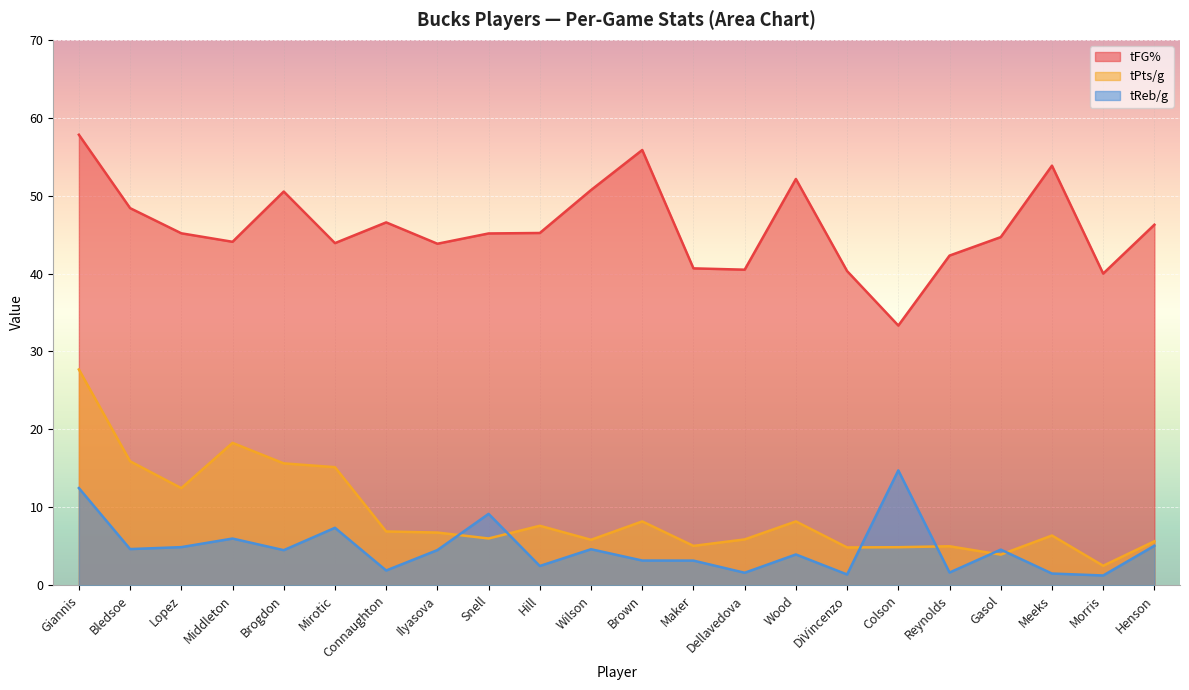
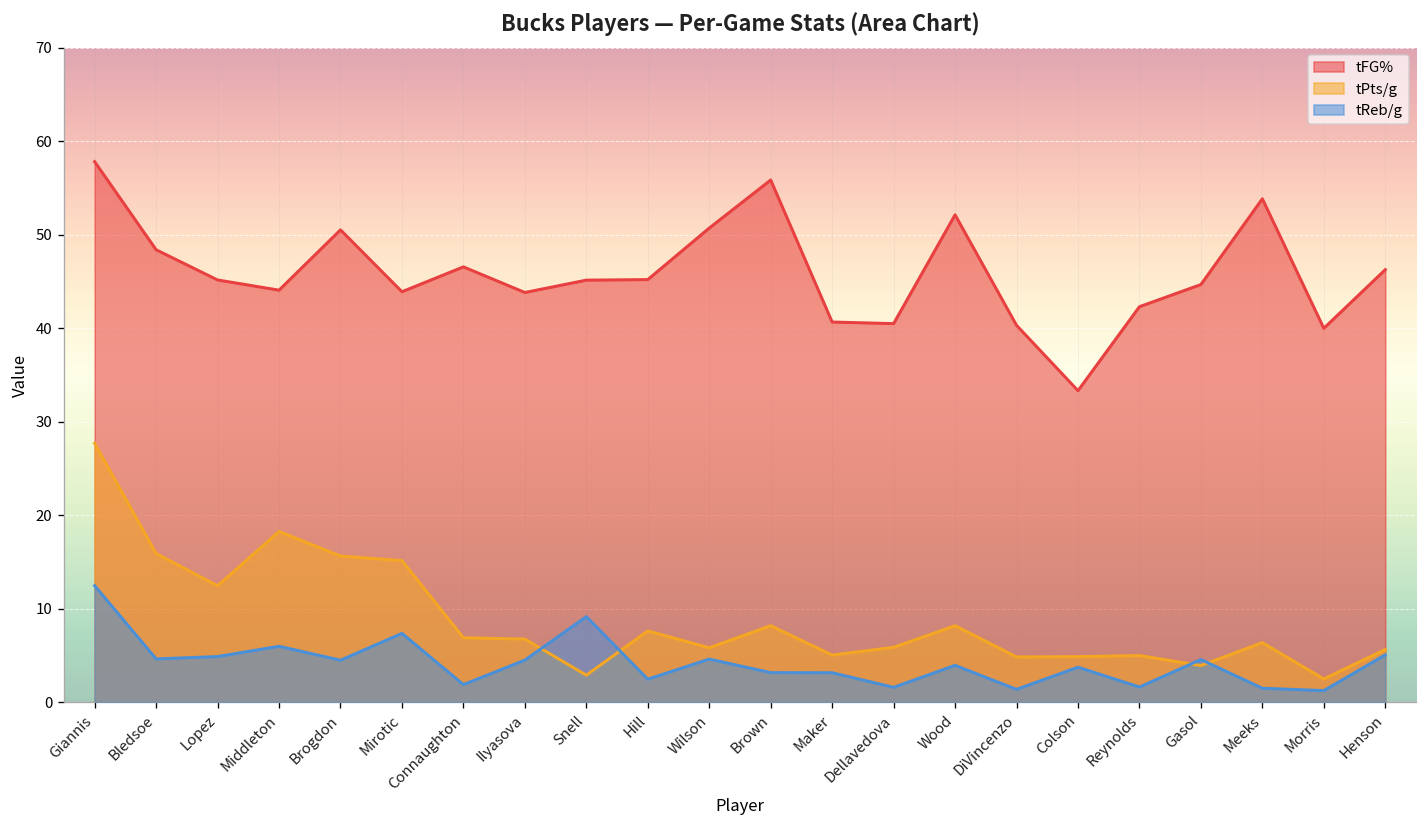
tPts/g, Snell: 6 -> 3
tReb/g, Colson: 15 -> 4
